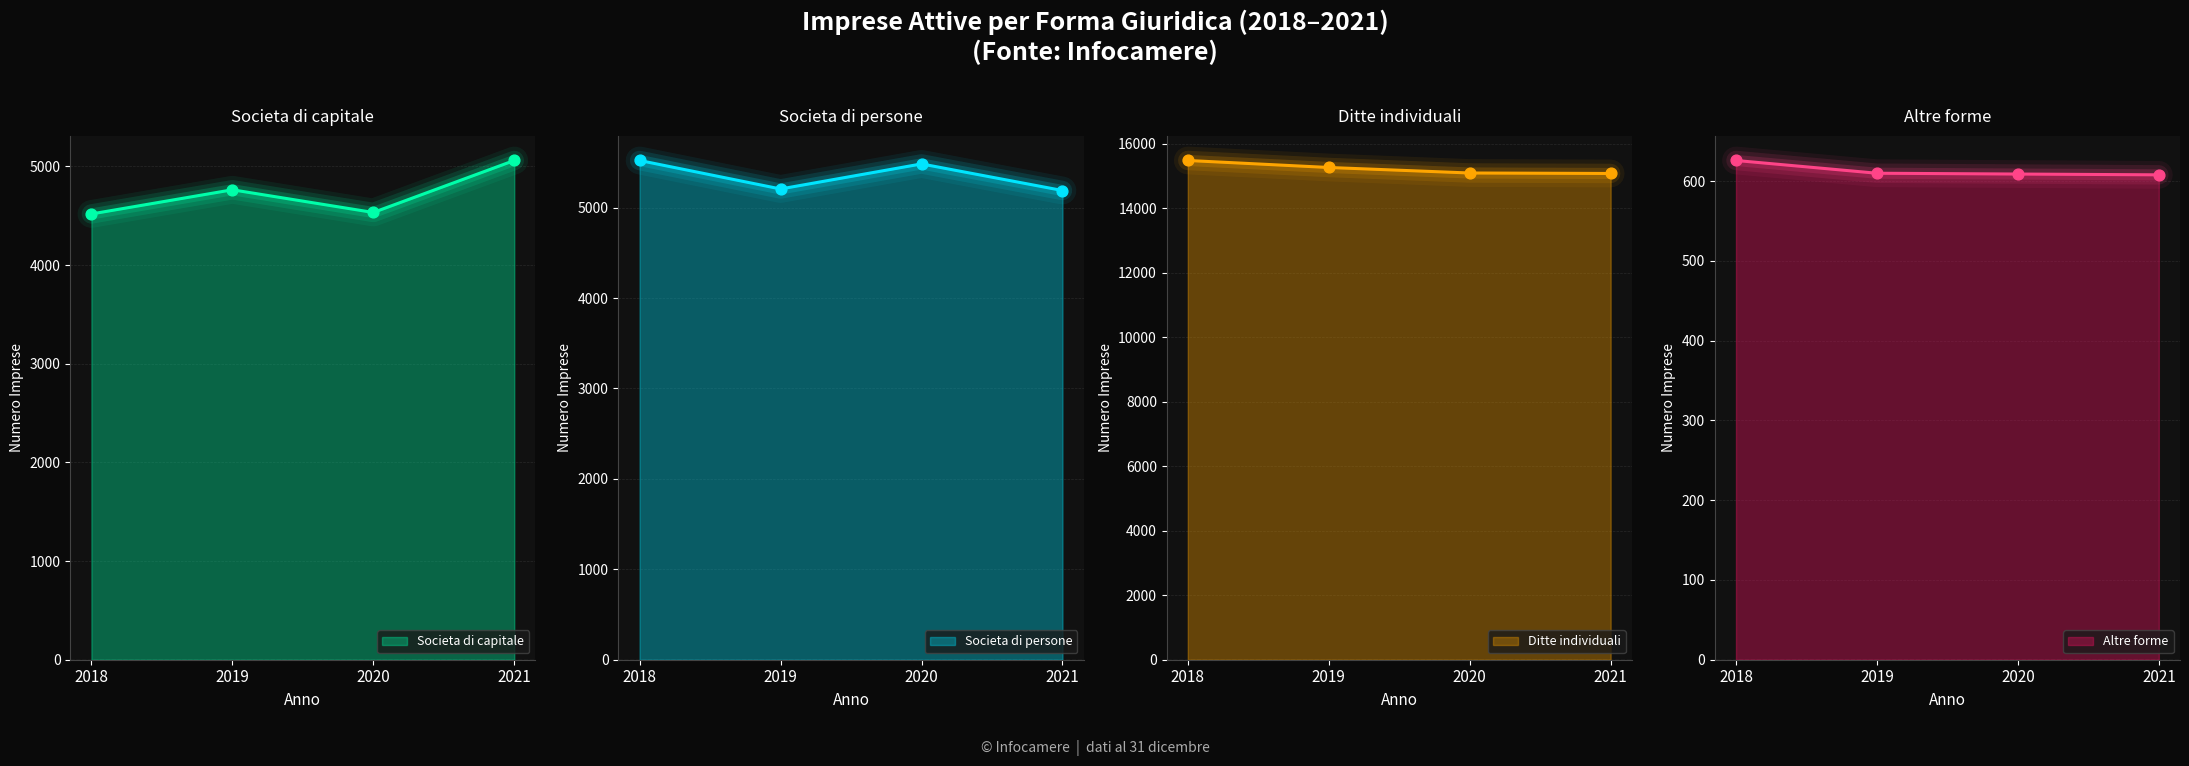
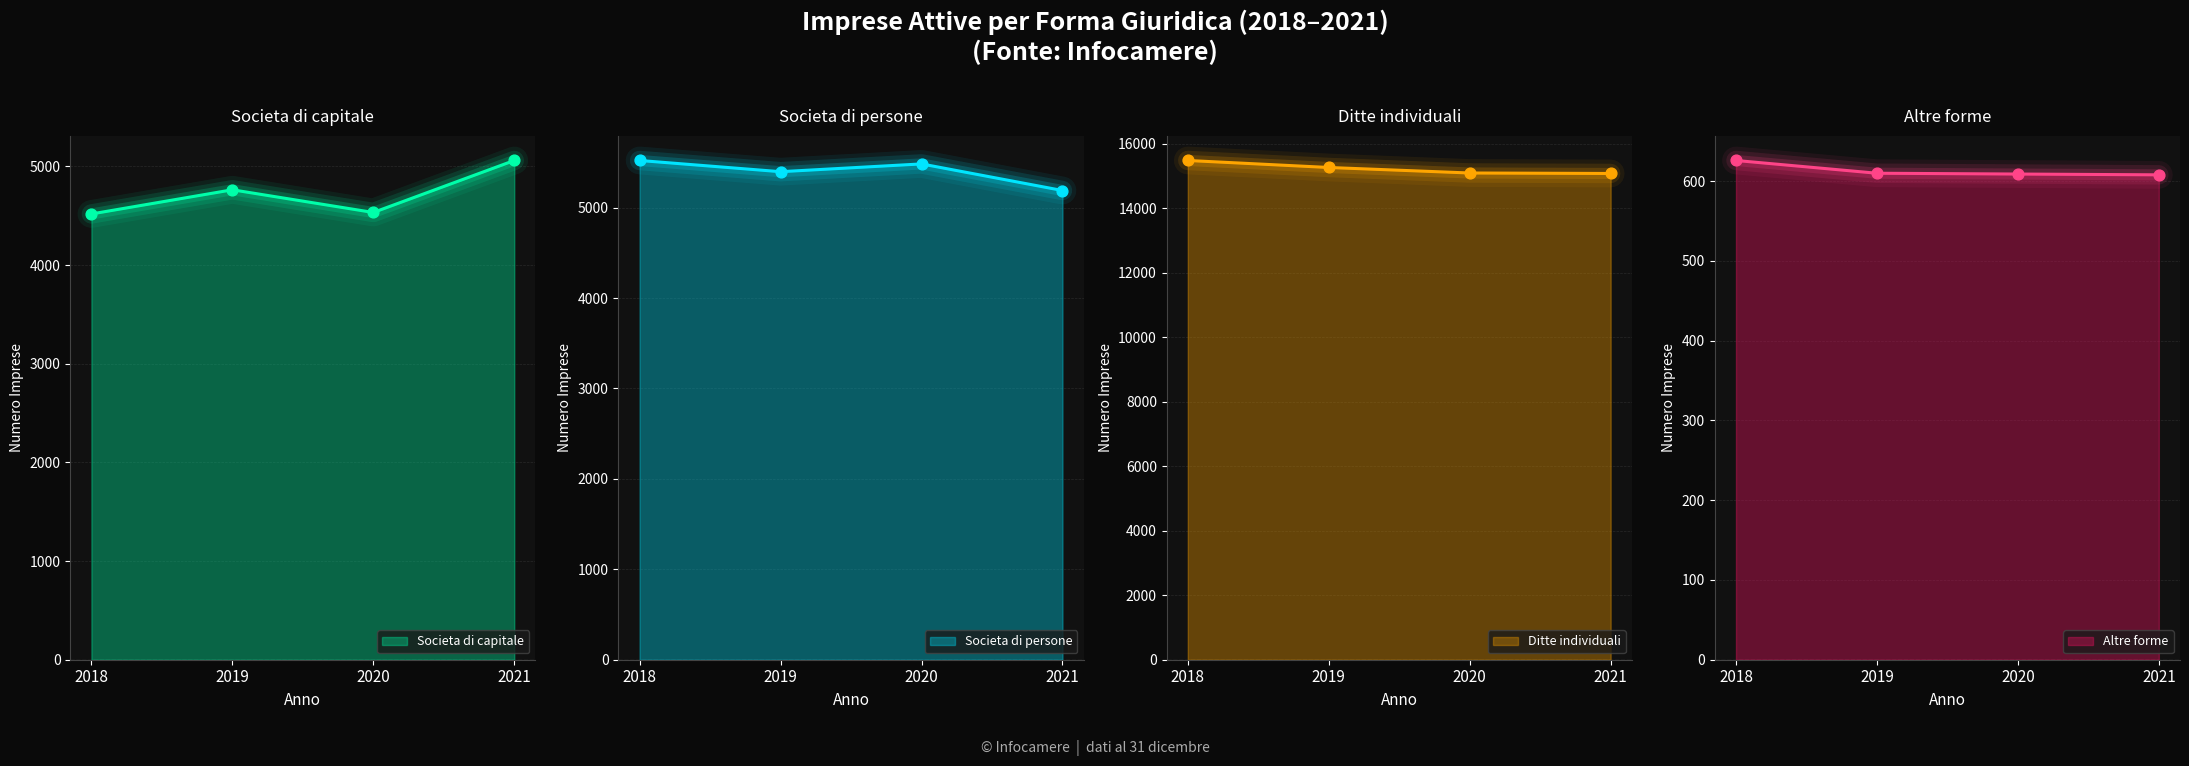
Societa di persone, 2019: 5200 -> 5400
